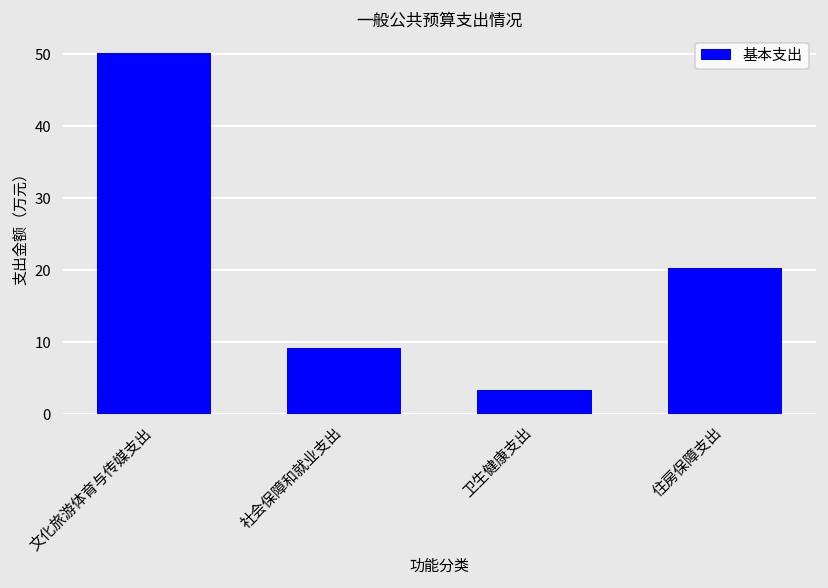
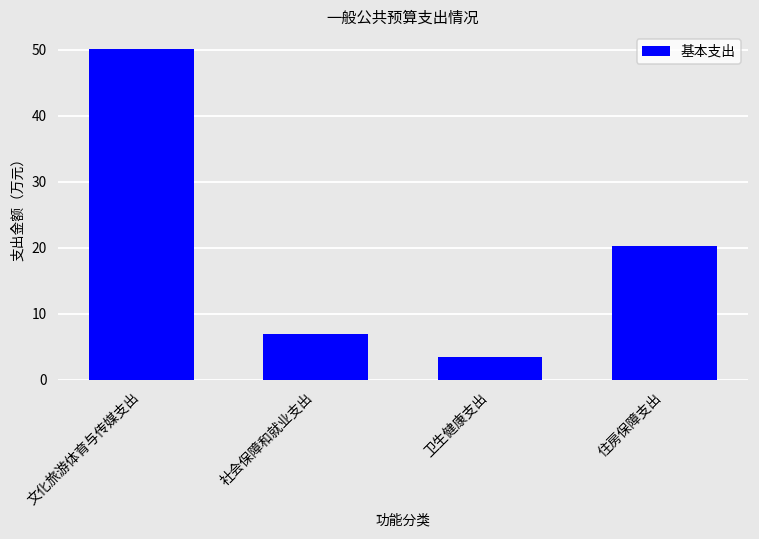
社会保障和就业支出: 9 -> 7
